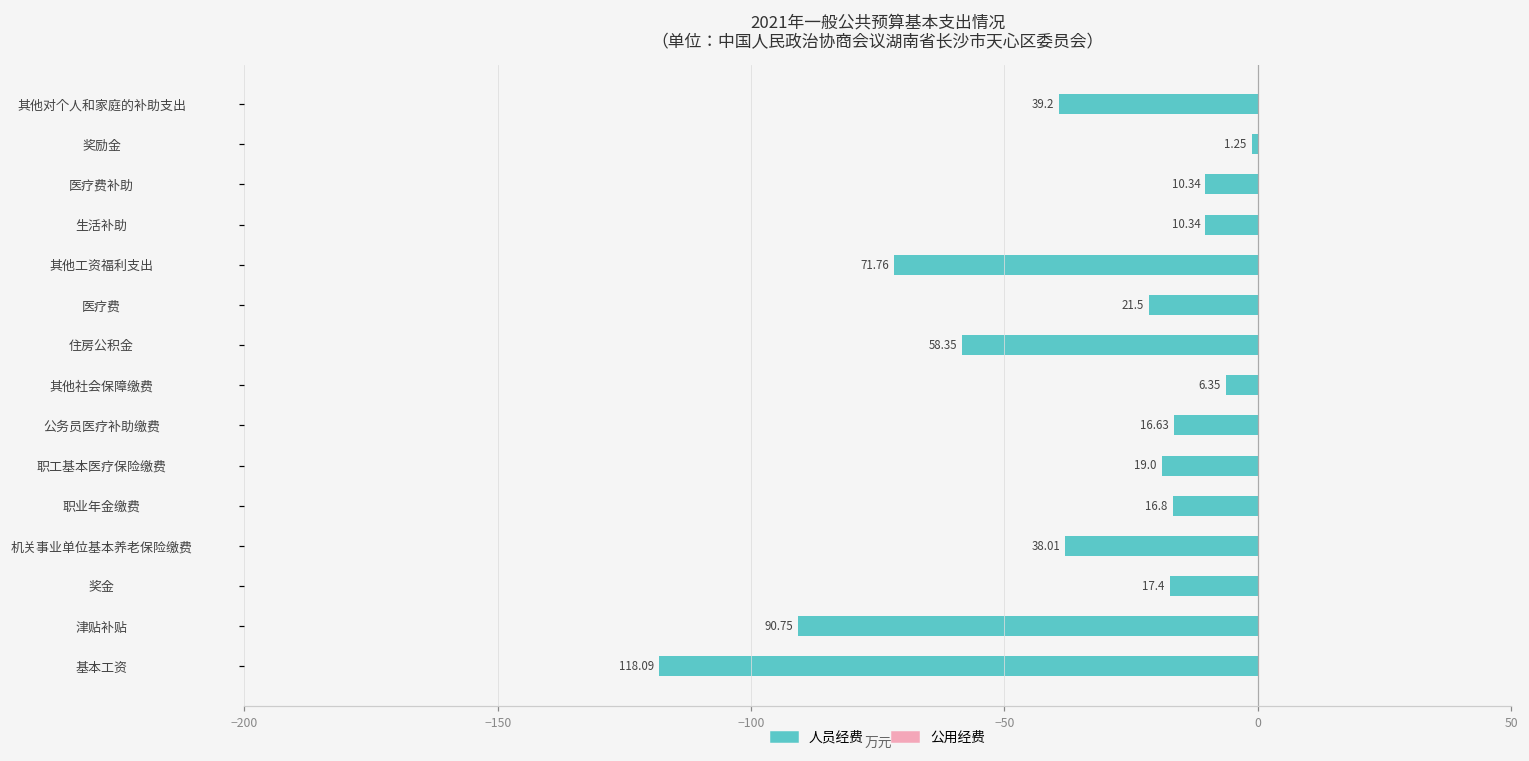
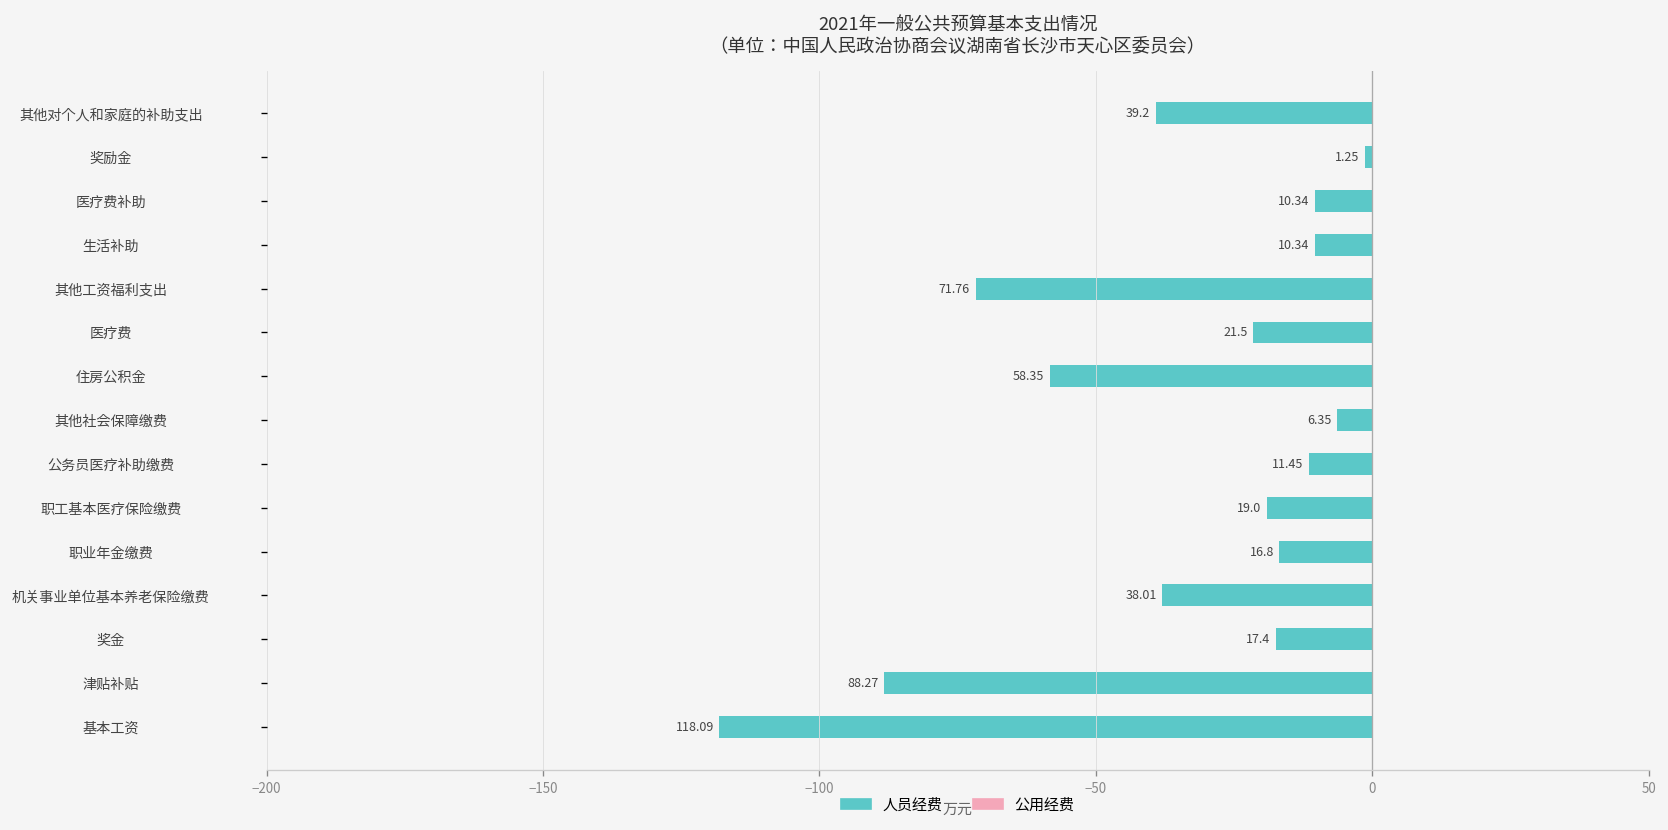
人员经费, 公务员医疗补助缴费: 16.63 -> 11.45
人员经费, 津贴补贴: 90.75 -> 88.27
